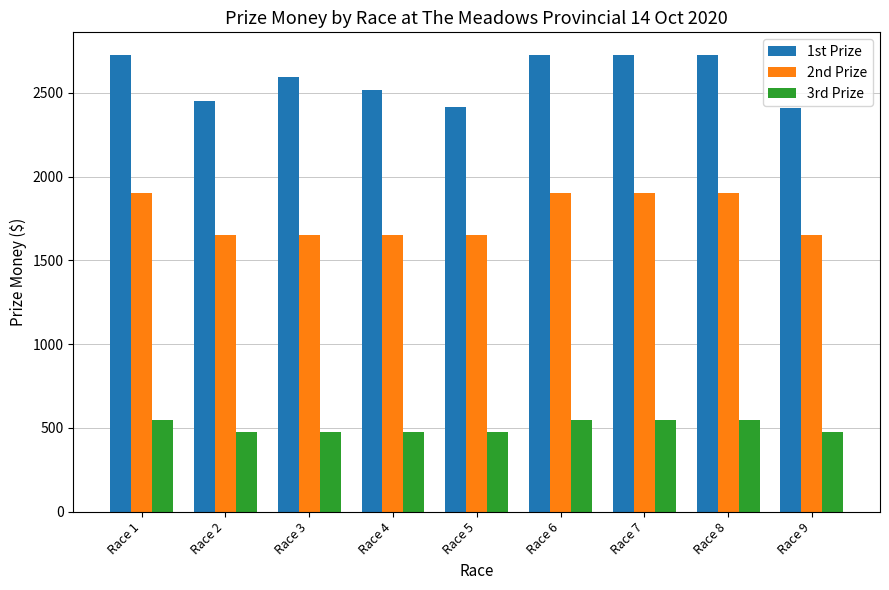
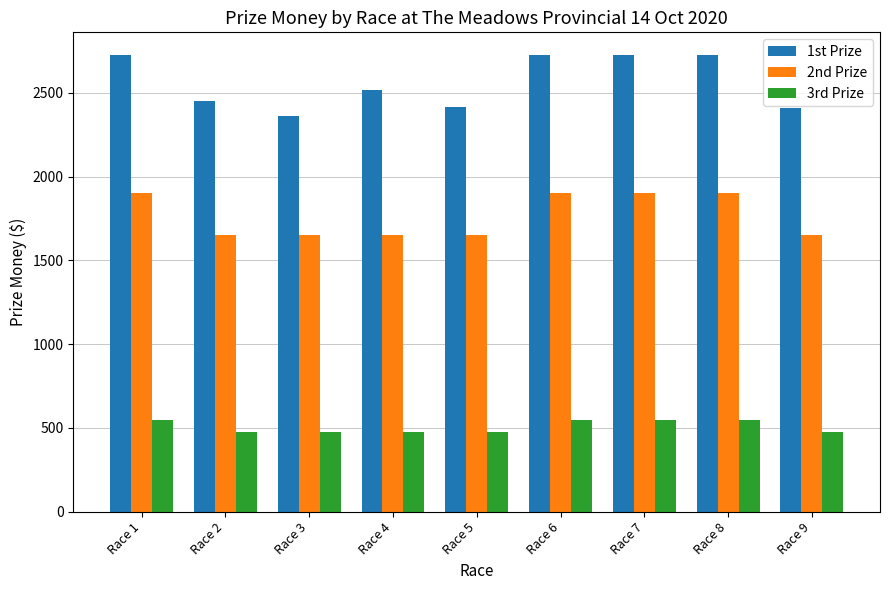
1st Prize, Race 3: 2600 -> 2360
